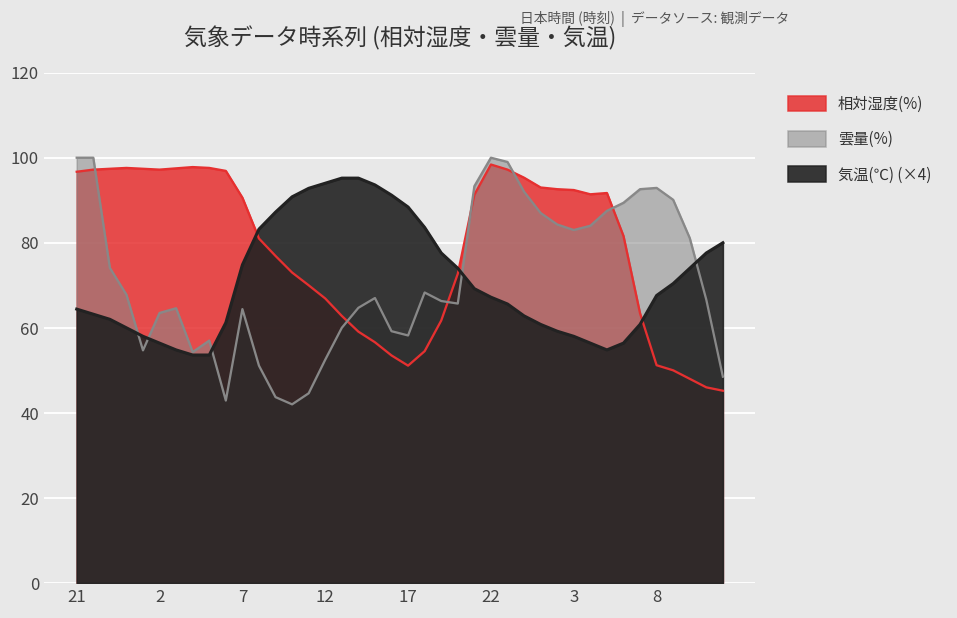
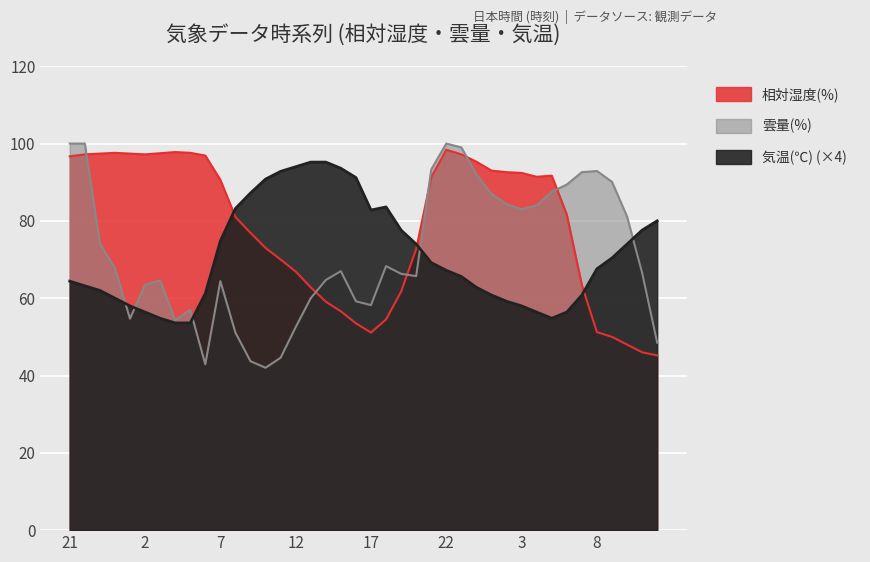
気温(℃) (×4), 17: 88 -> 83
